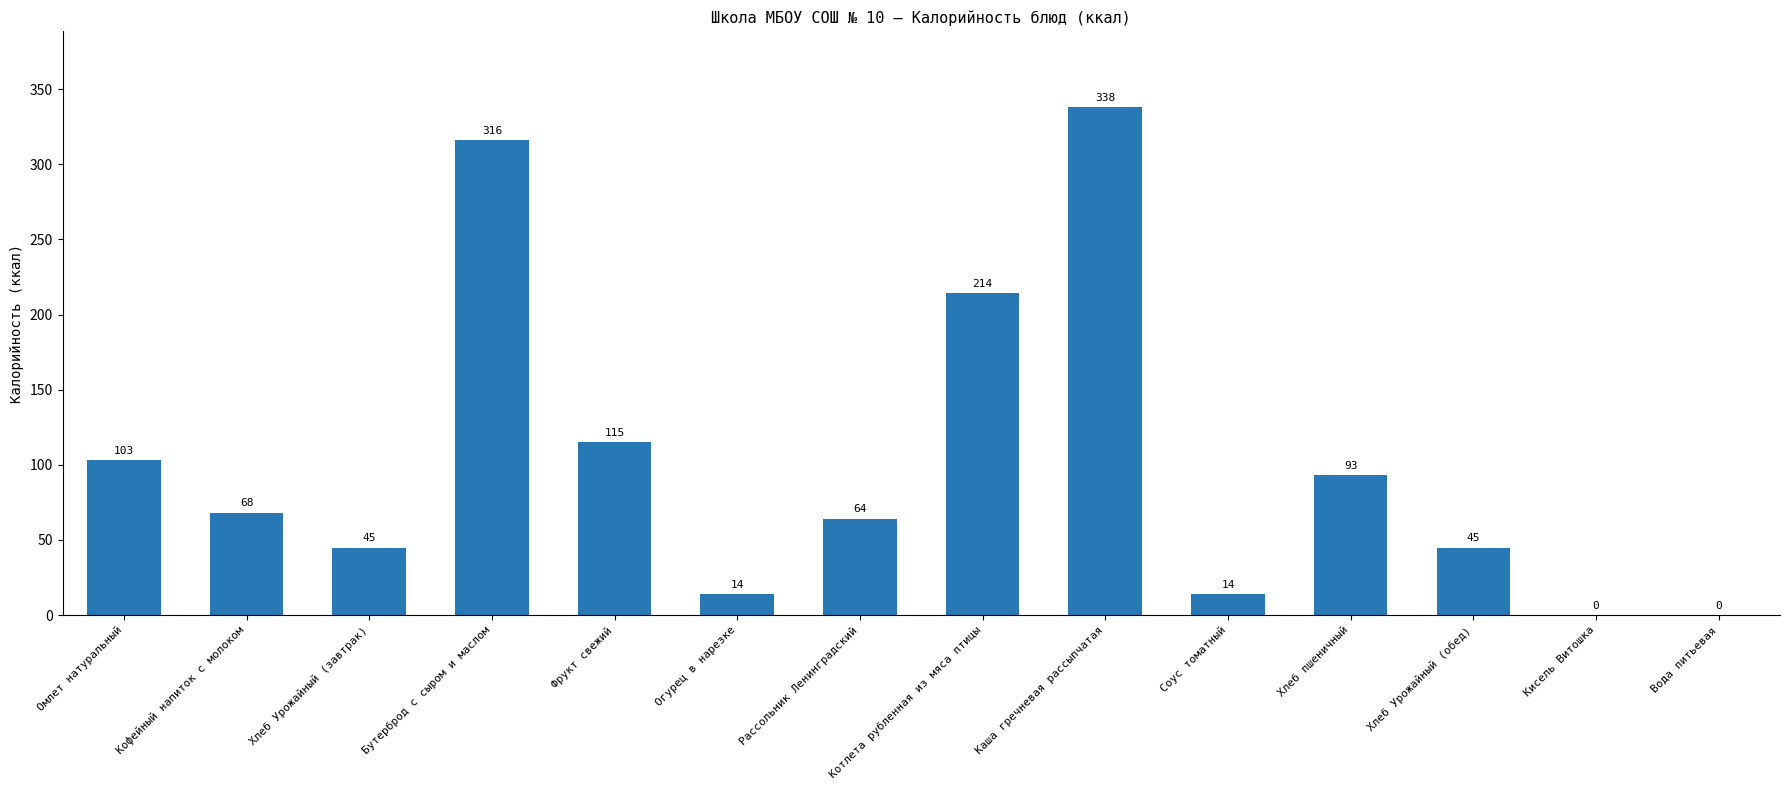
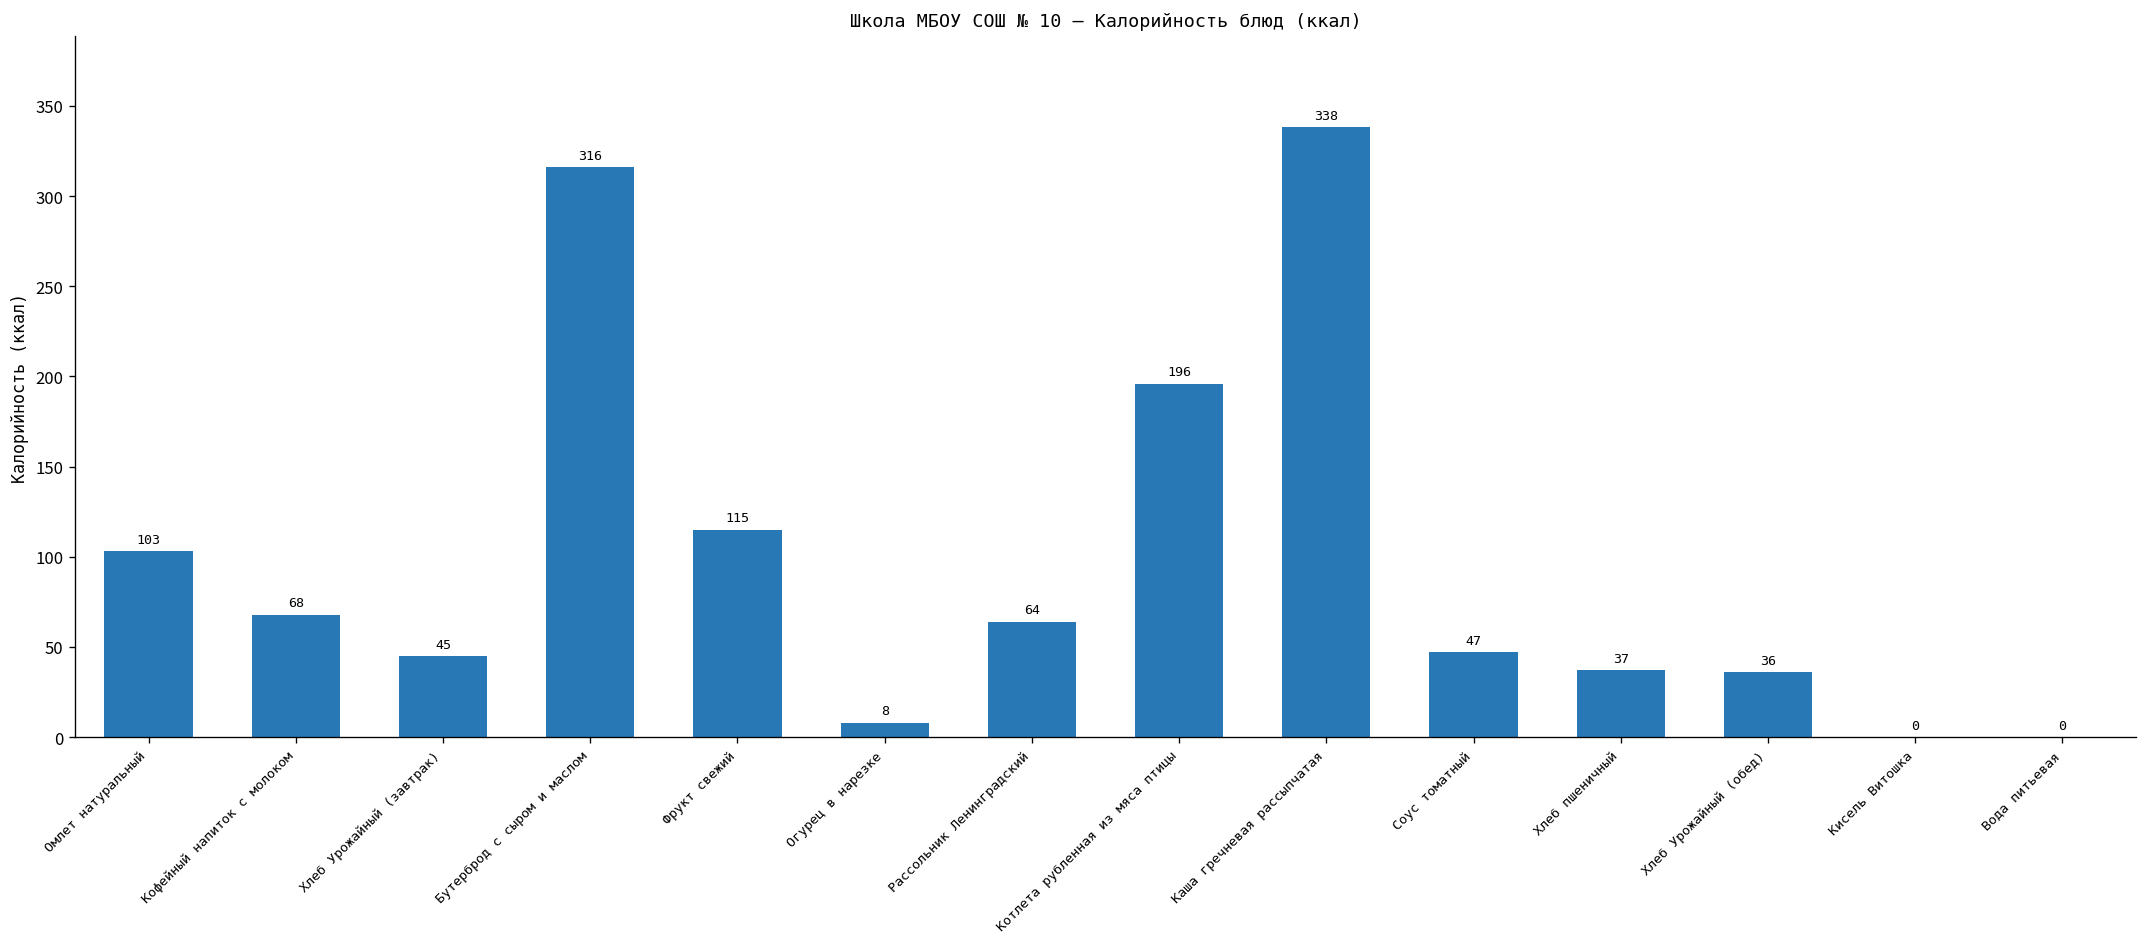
Огурец в нарезке: 14 -> 8
Котлета рубленная из мяса птицы: 214 -> 196
Соус томатный: 14 -> 47
Хлеб пшеничный: 93 -> 37
Хлеб Урожайный (обед): 45 -> 36
